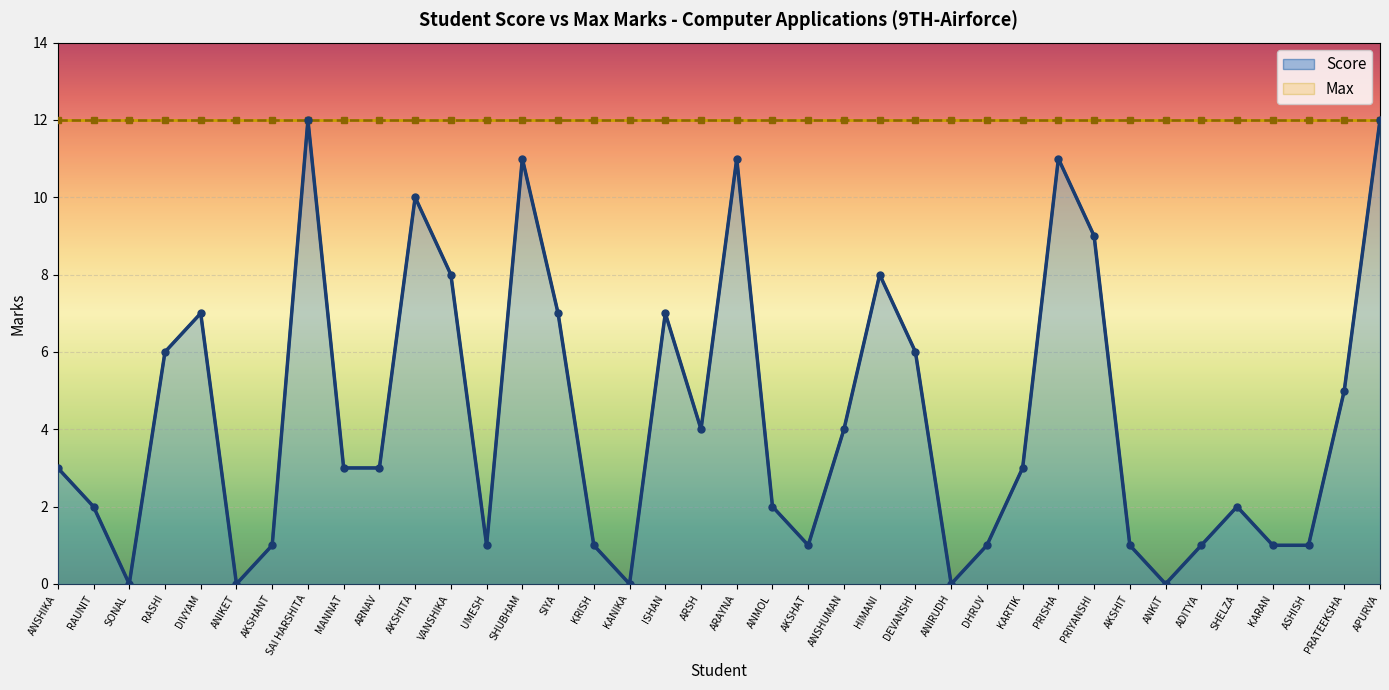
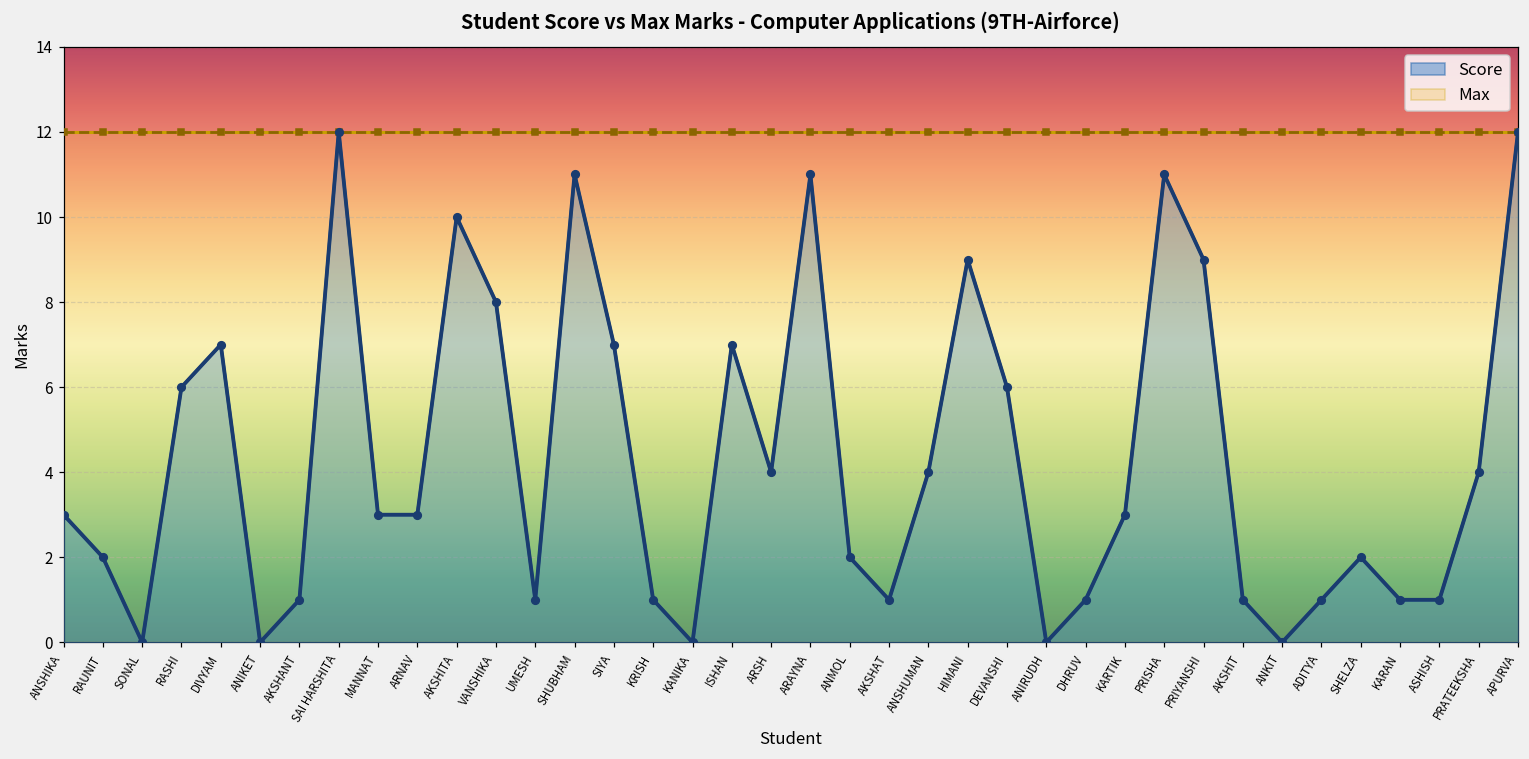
Score, HIMANI: 8 -> 9
Score, PRATEEKSHA: 5 -> 4
